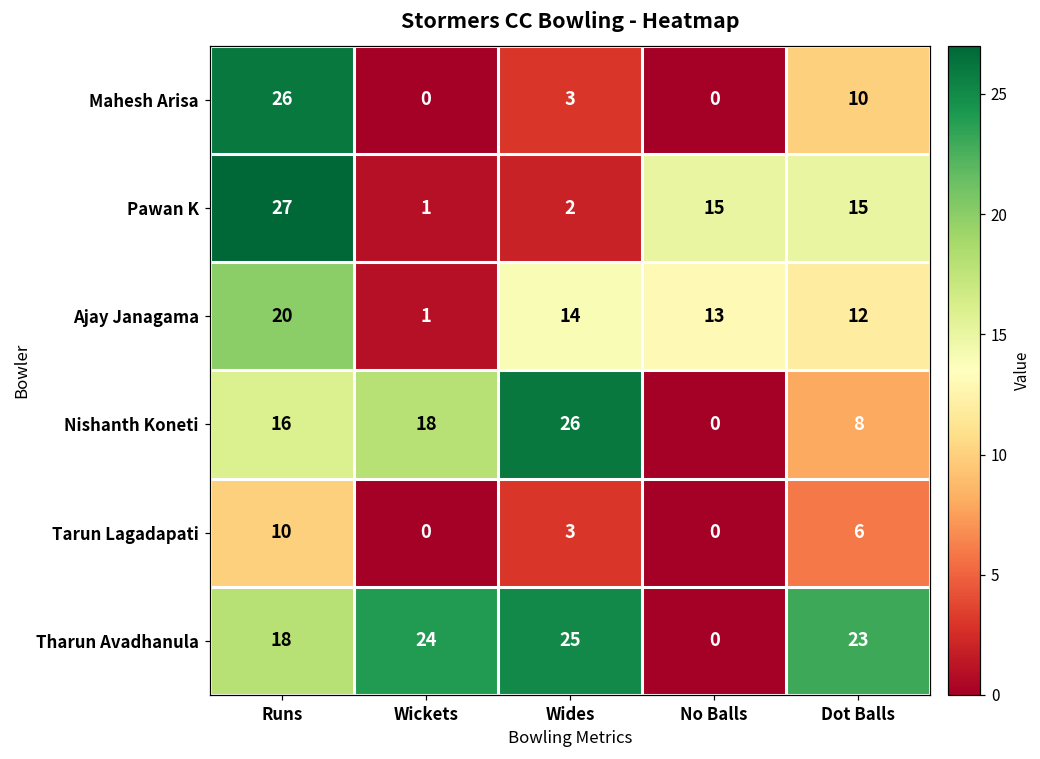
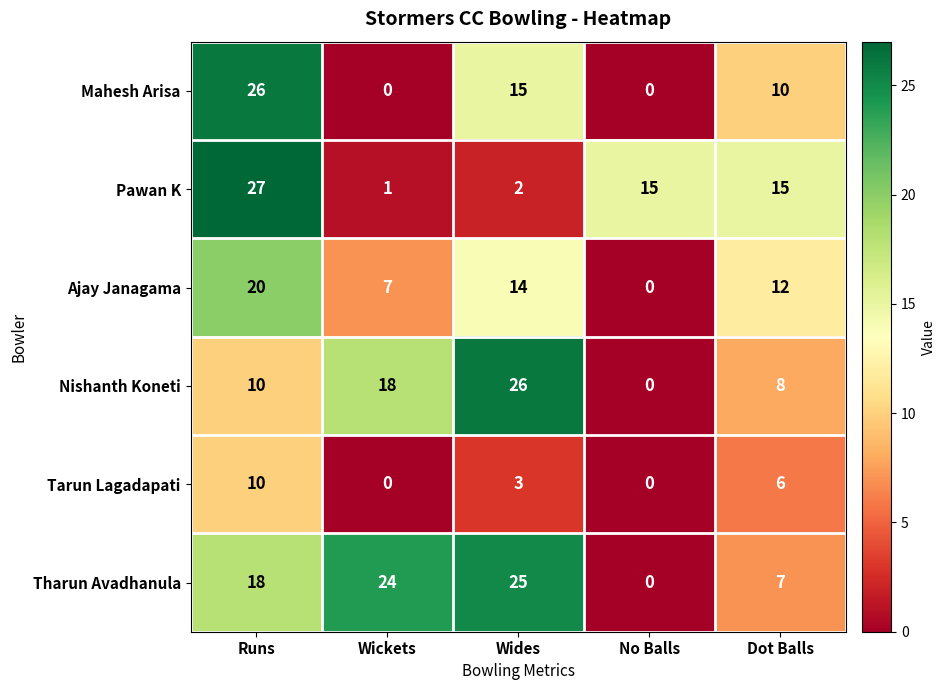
Mahesh Arisa, Wides: 3 -> 15
Ajay Janagama, Wickets: 1 -> 7
Ajay Janagama, No Balls: 13 -> 0
Nishanth Koneti, Runs: 16 -> 10
Tharun Avadhanula, Dot Balls: 23 -> 7
